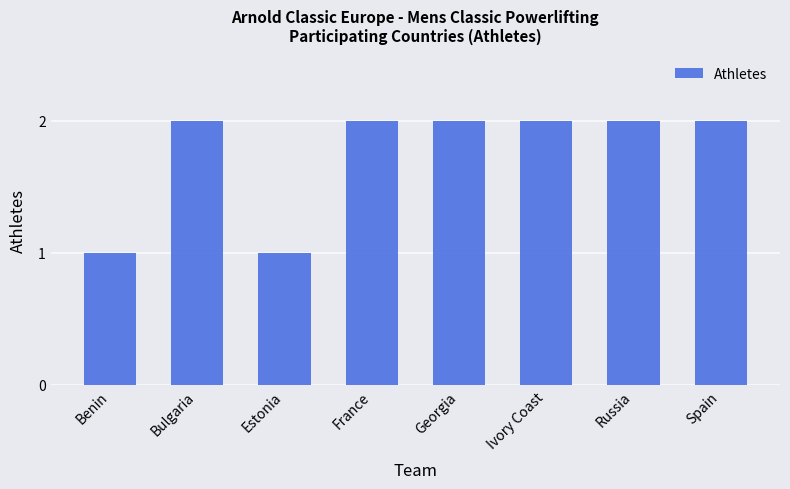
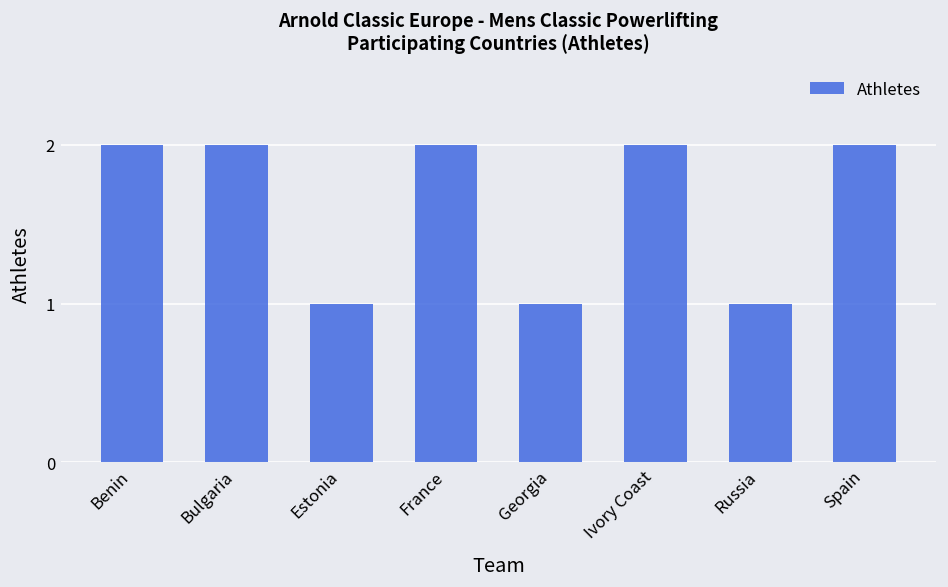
Benin: 1 -> 2
Georgia: 2 -> 1
Russia: 2 -> 1
